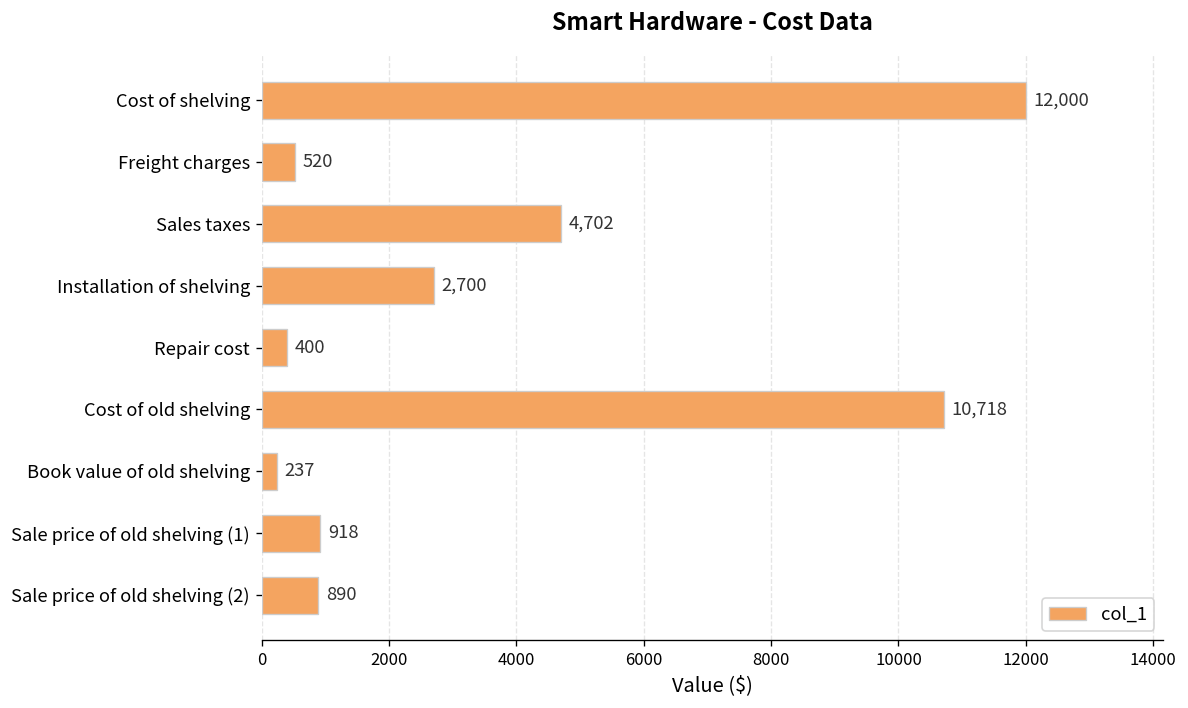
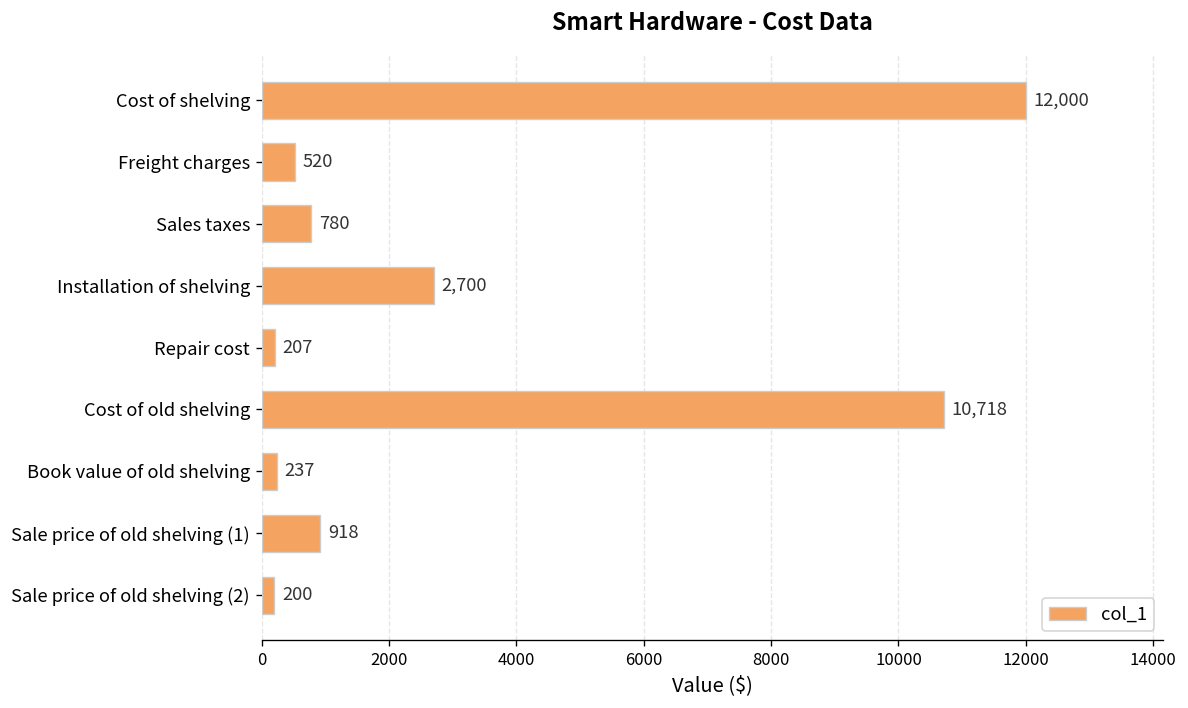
Sales taxes: 4,702 -> 780
Repair cost: 400 -> 207
Sale price of old shelving (2): 890 -> 200
